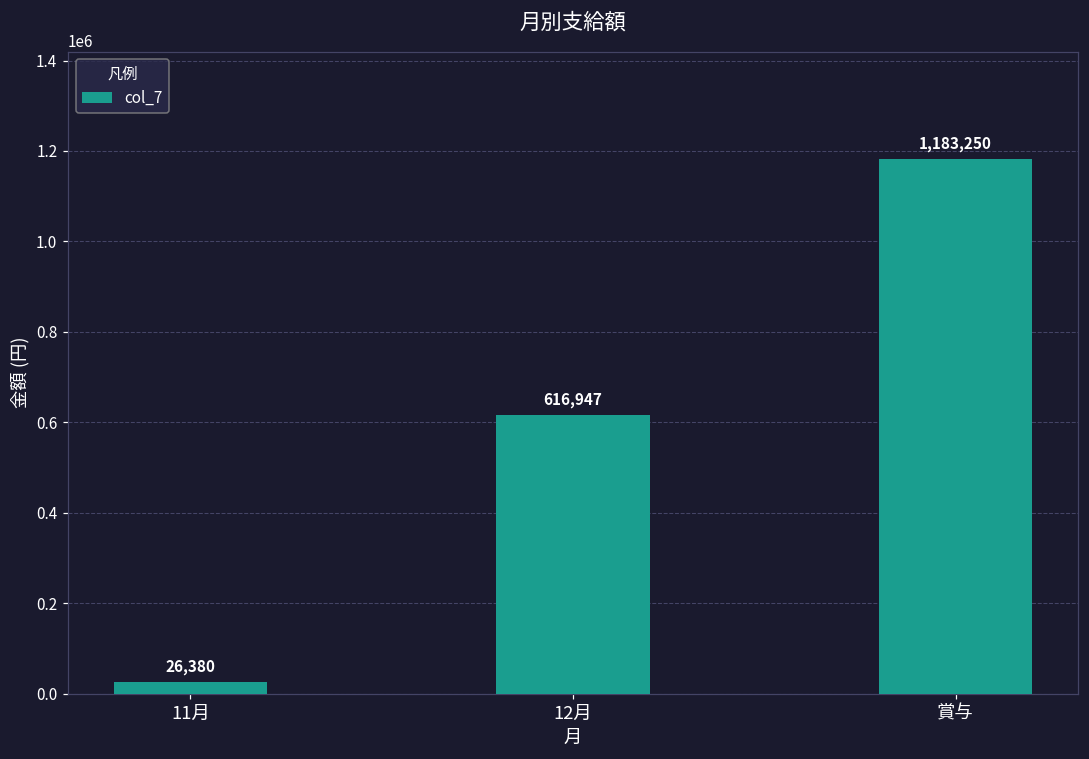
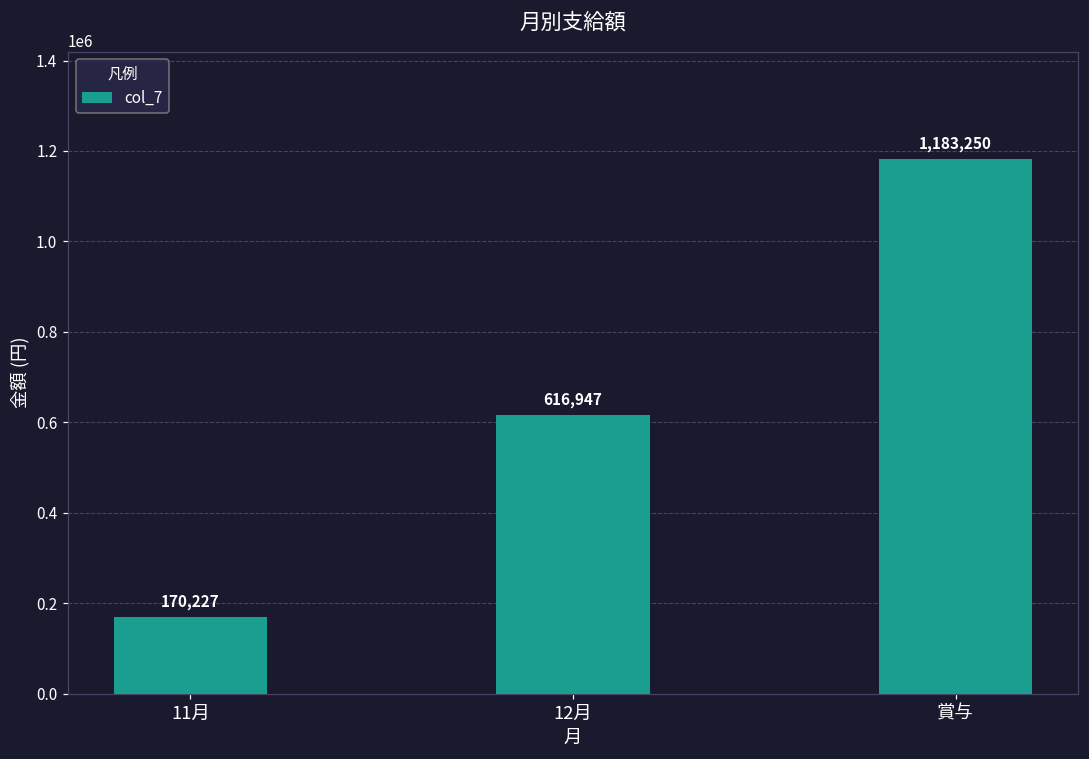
11月: 26,380 -> 170,227
